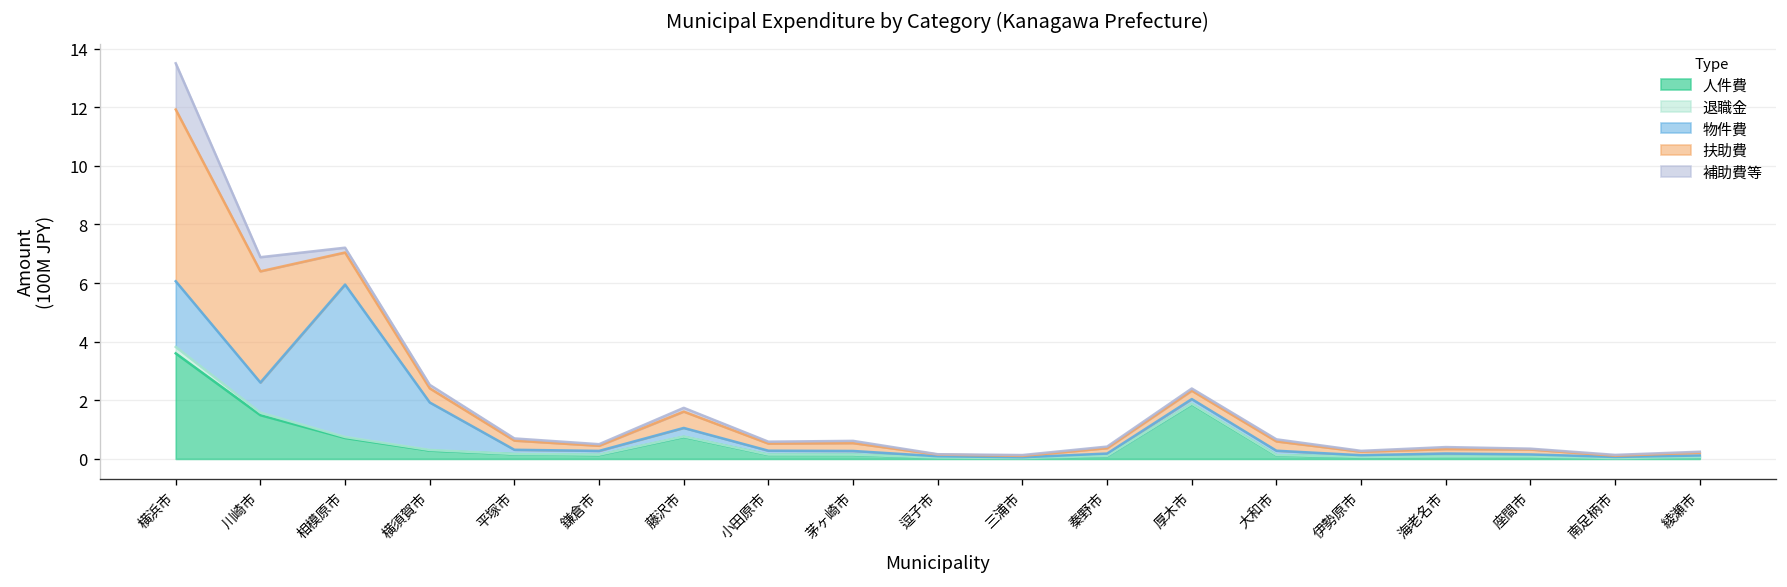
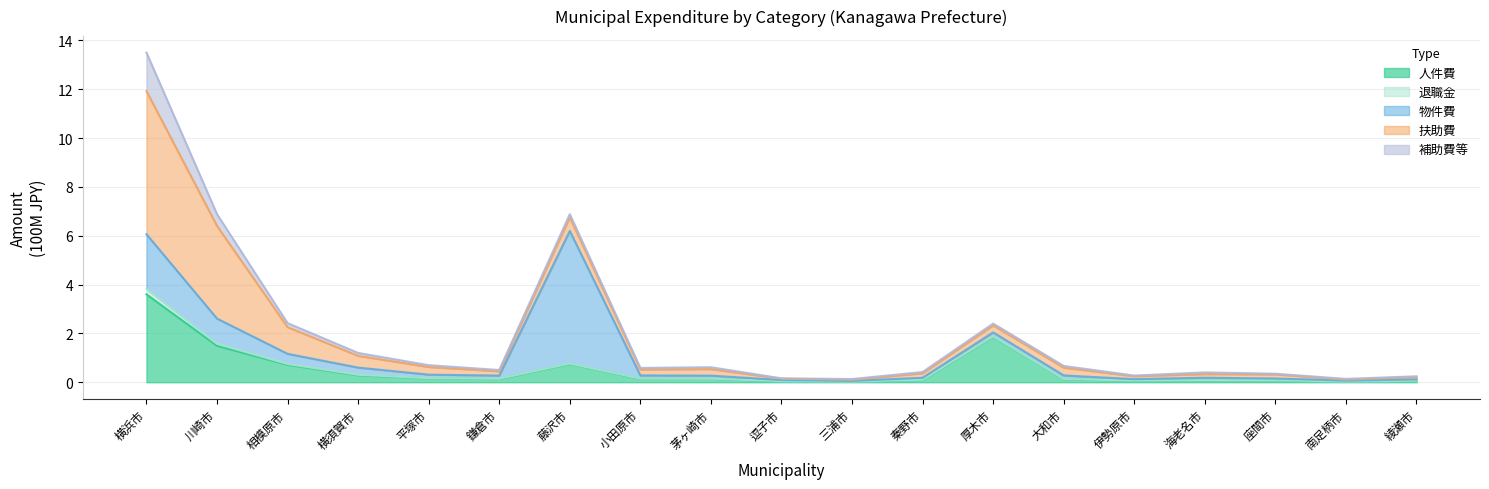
物件費, 相模原市: 5.2 -> 0.4
物件費, 横須賀市: 1.6 -> 0.3
物件費, 藤沢市: 0.3 -> 5.4
